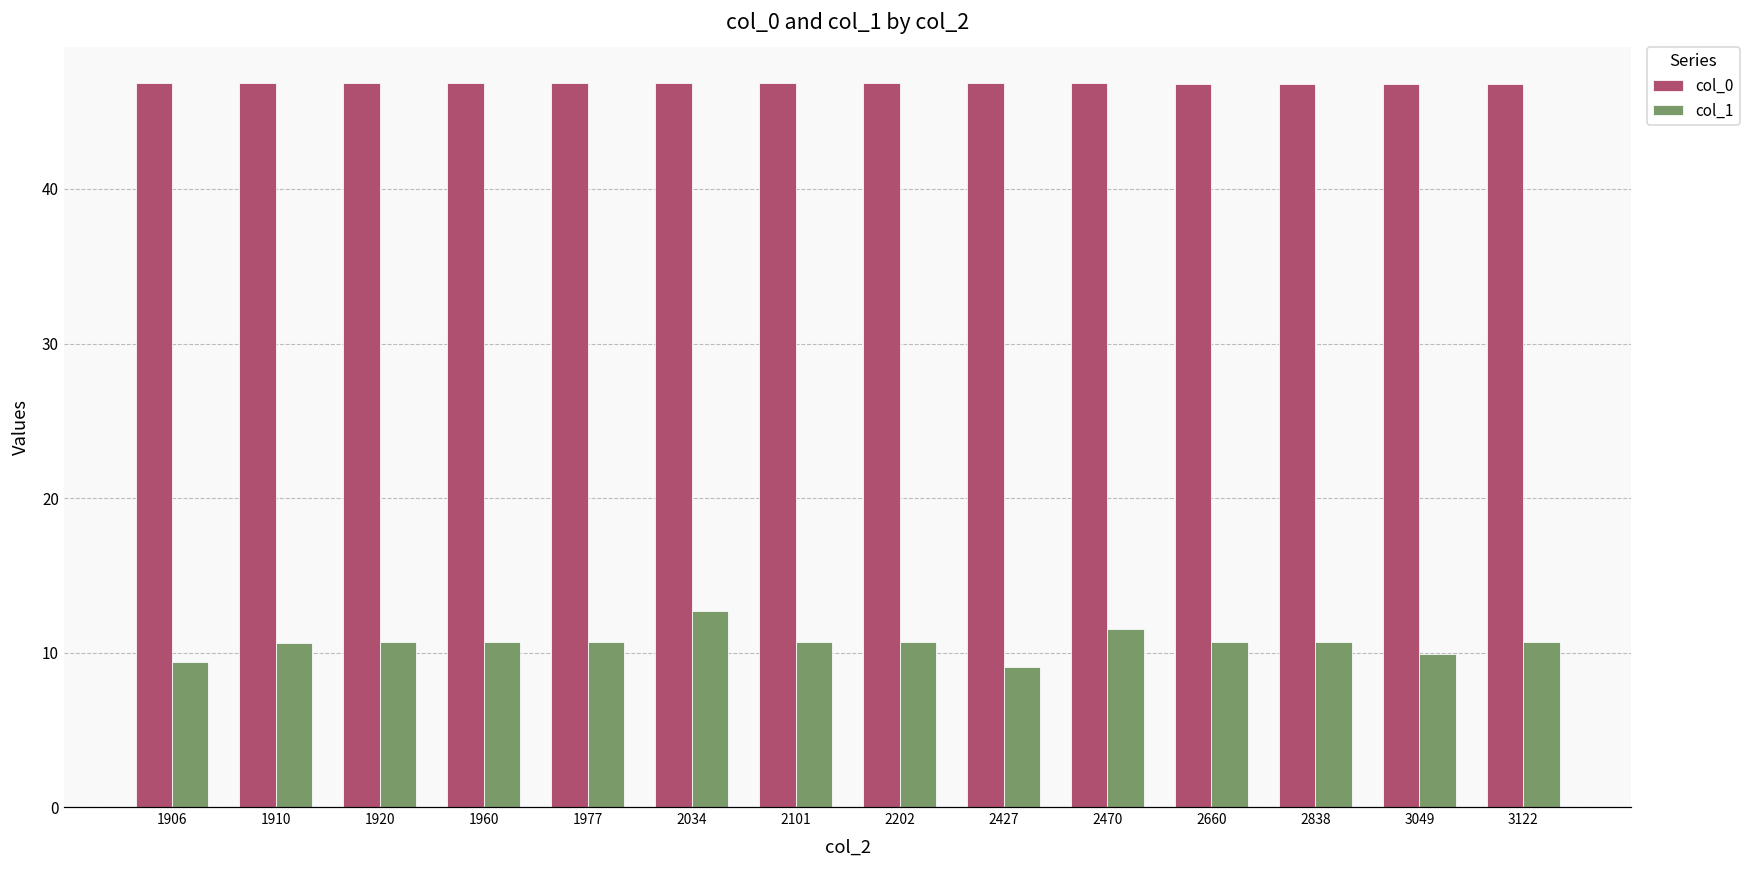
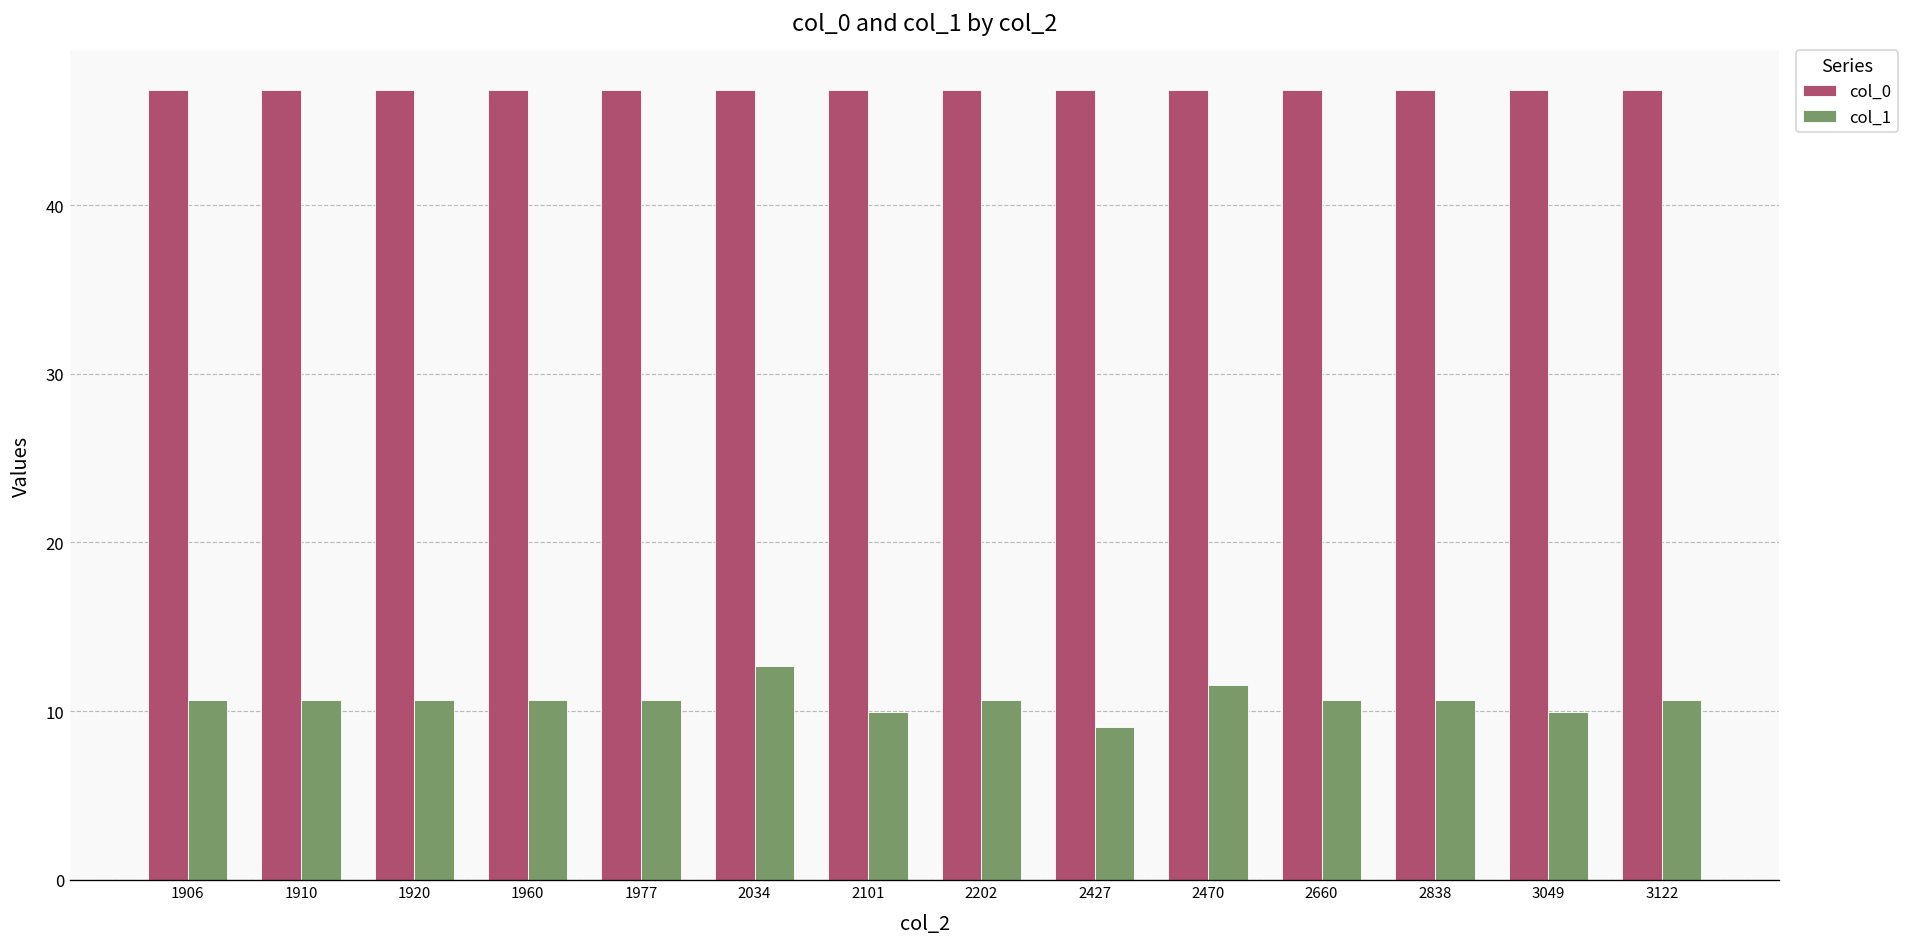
col_1, 1906: 9.4 -> 10.7
col_1, 2101: 10.7 -> 9.9
